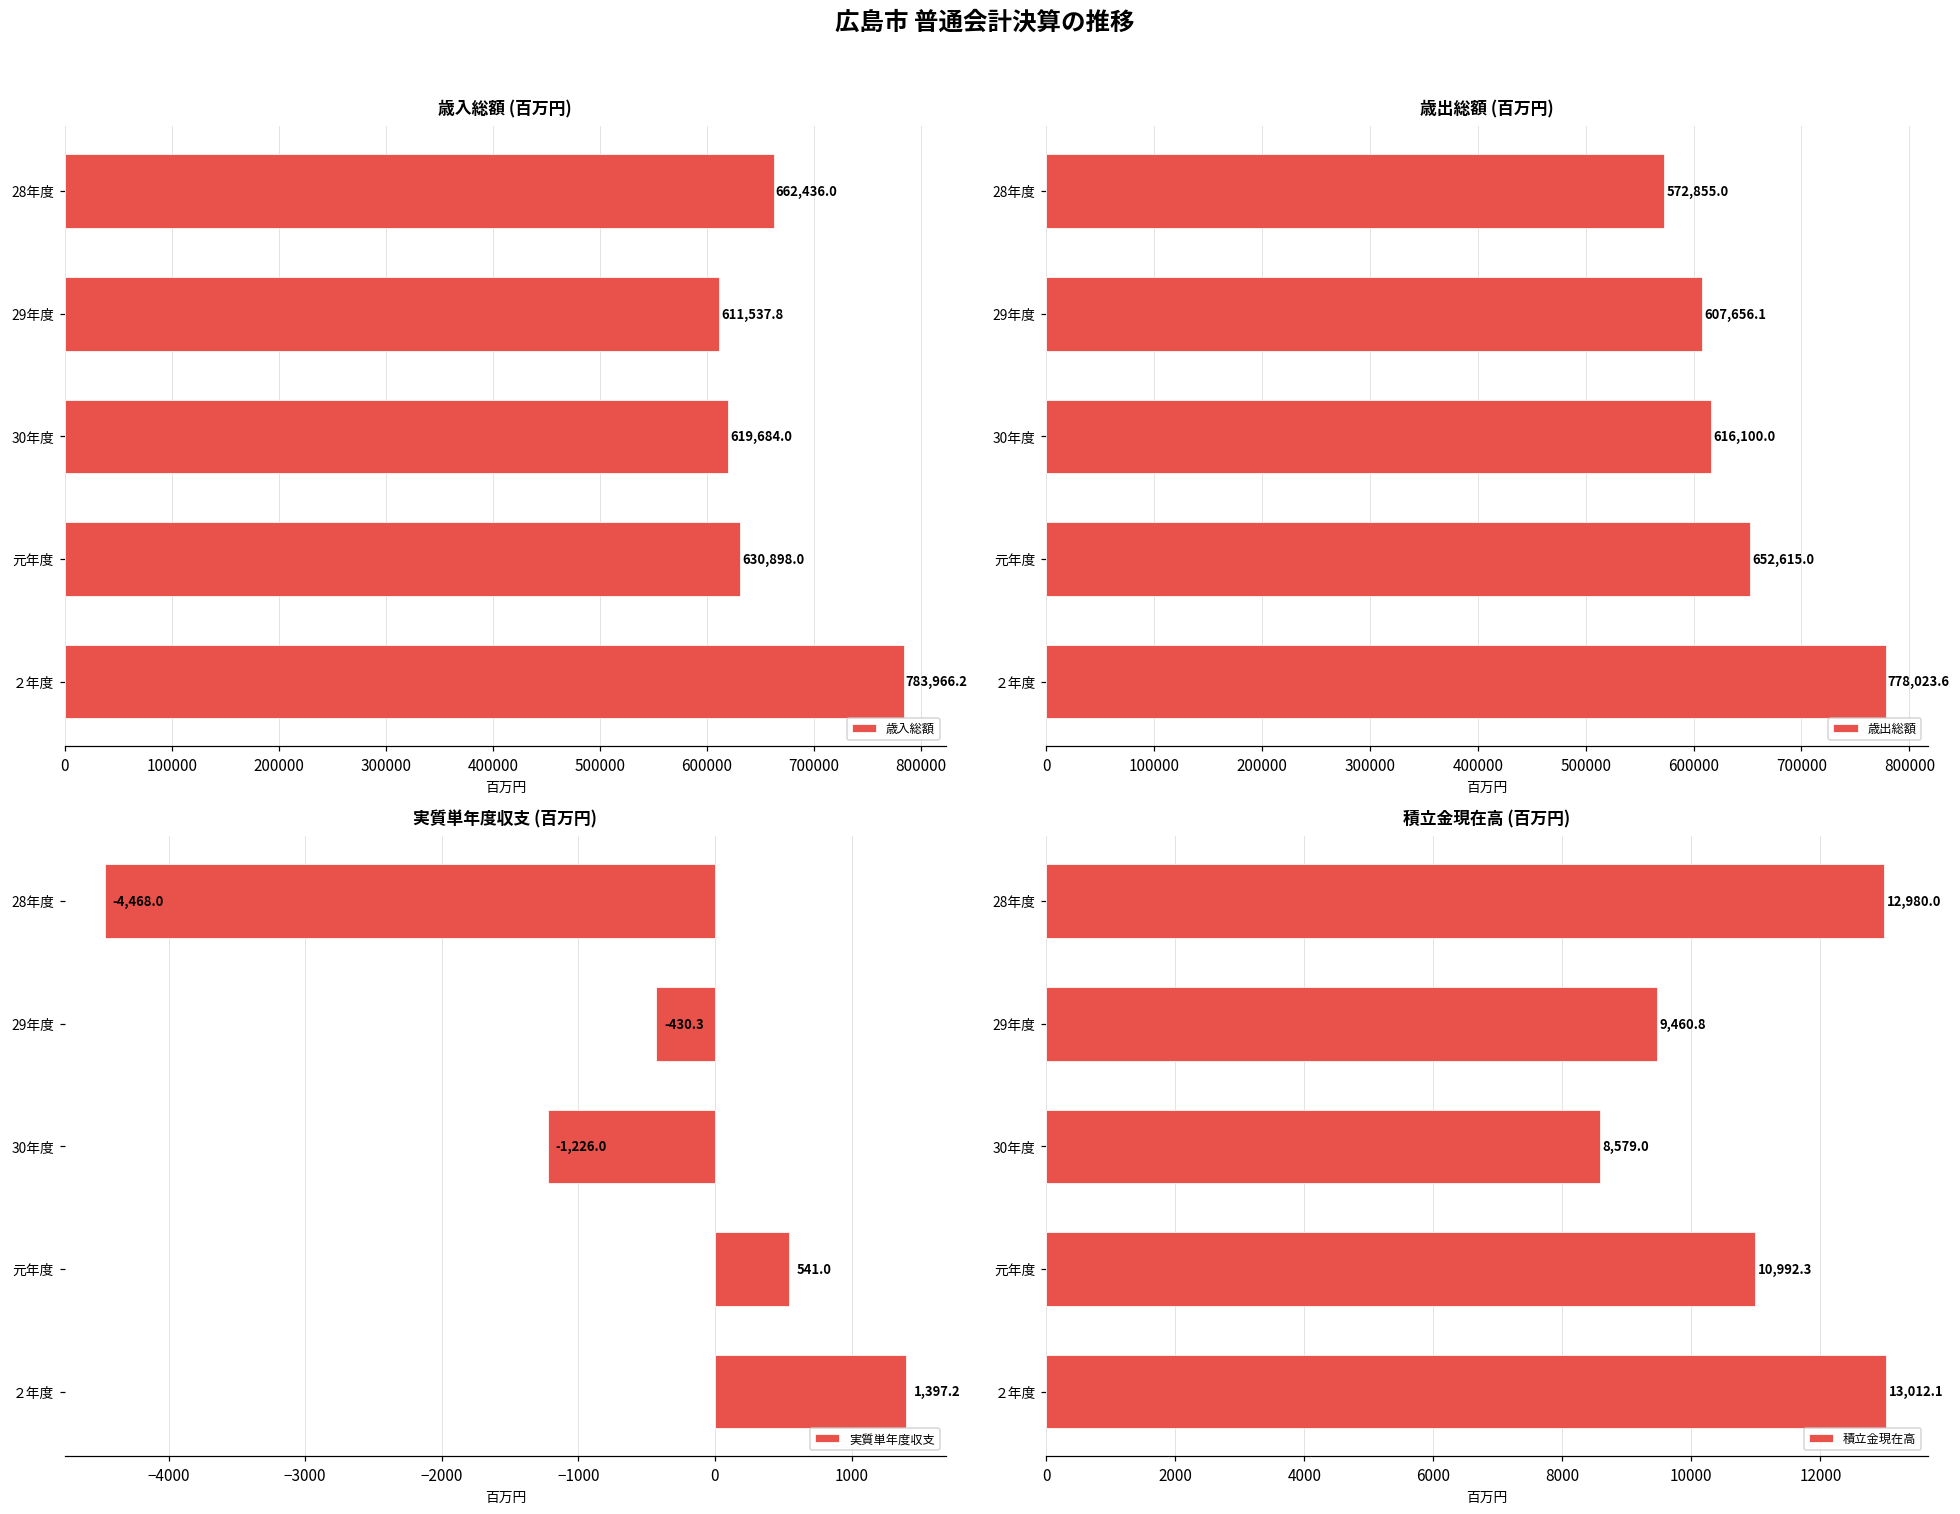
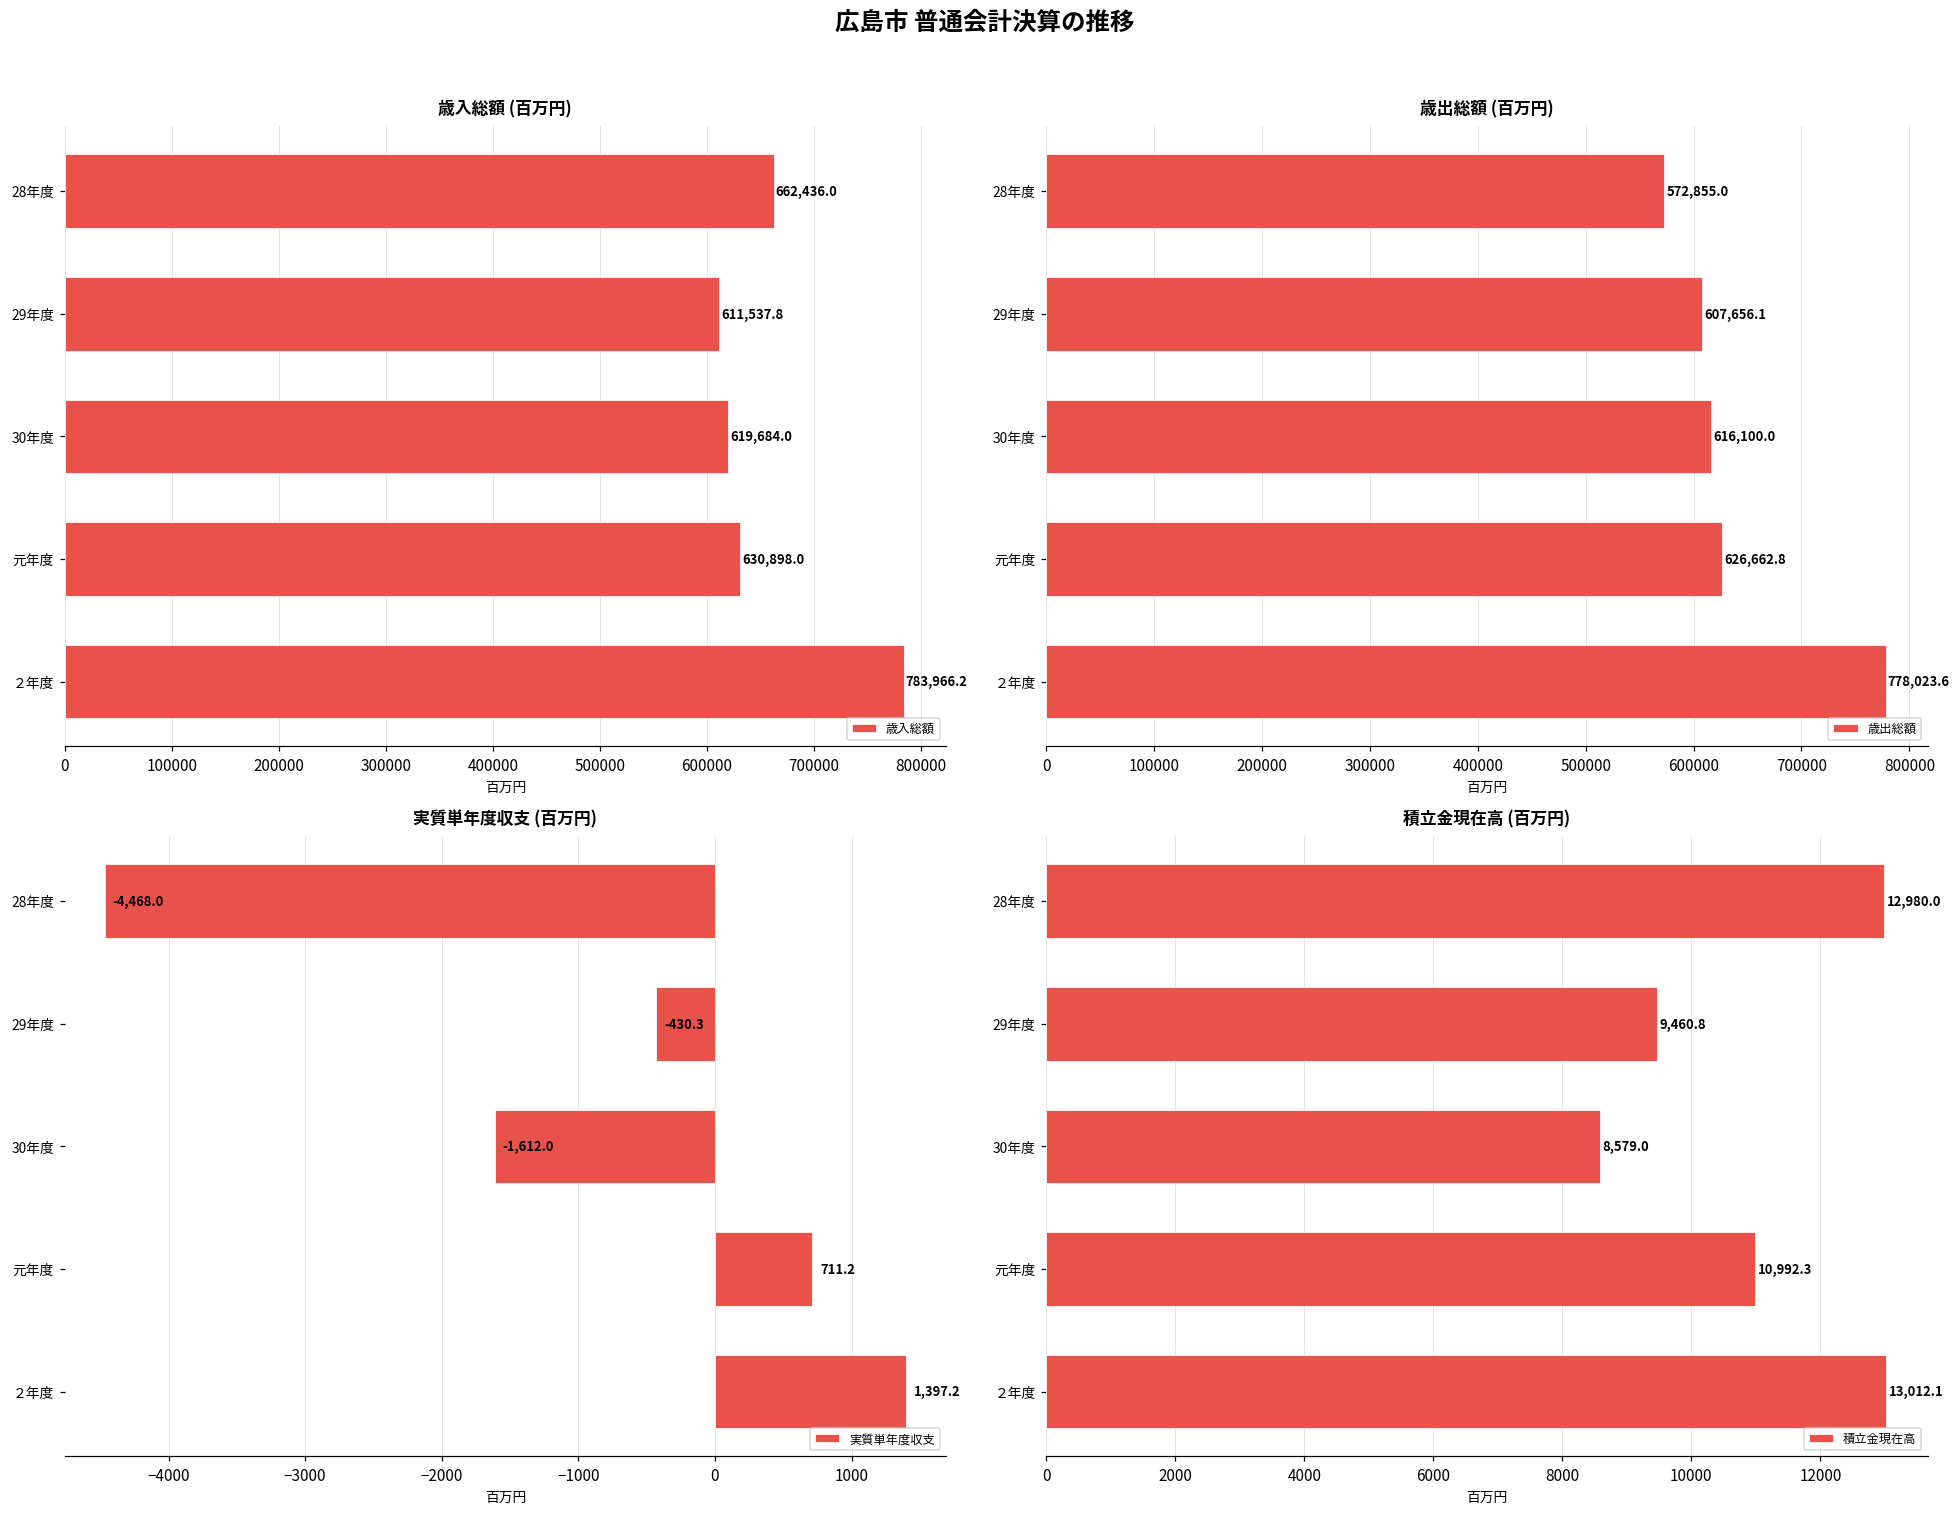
歳出総額 (百万円), 元年度: 652,615.0 -> 626,662.8
実質単年度収支 (百万円), 30年度: -1,226.0 -> -1,612.0
実質単年度収支 (百万円), 元年度: 541.0 -> 711.2
